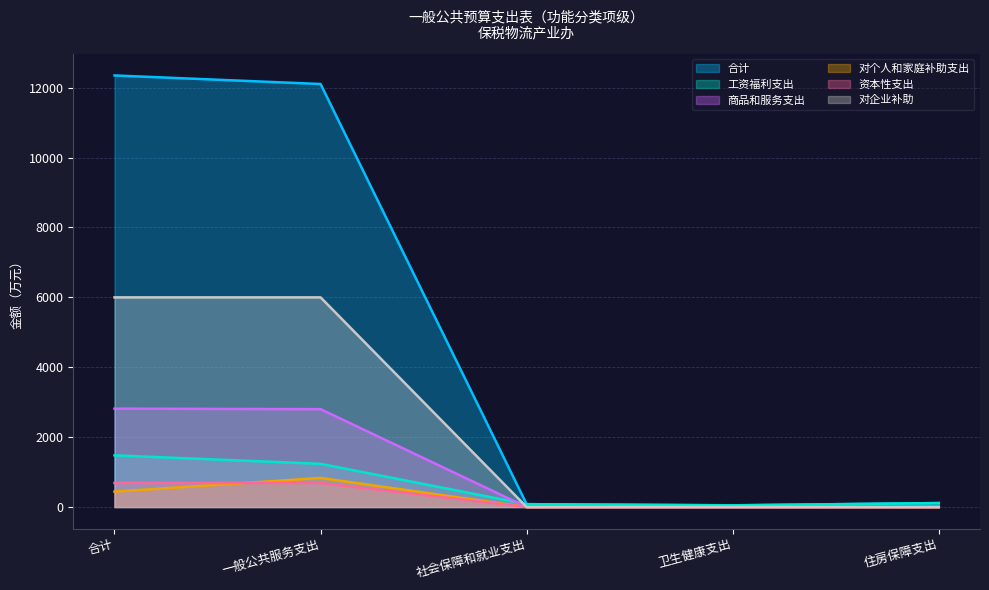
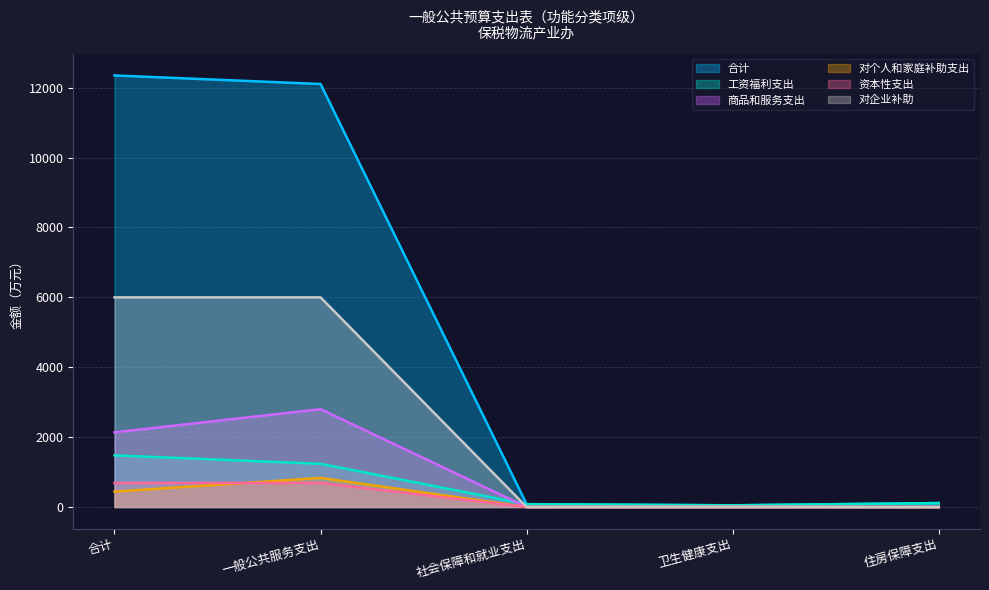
商品和服务支出, 合计: 2800 -> 2100
